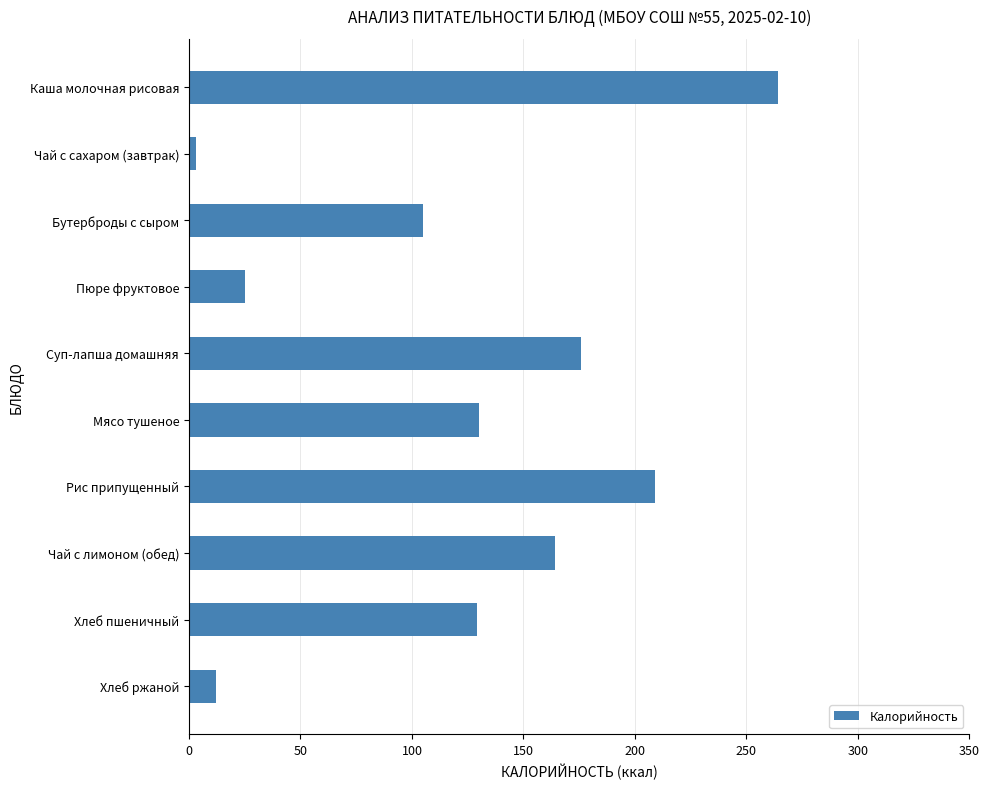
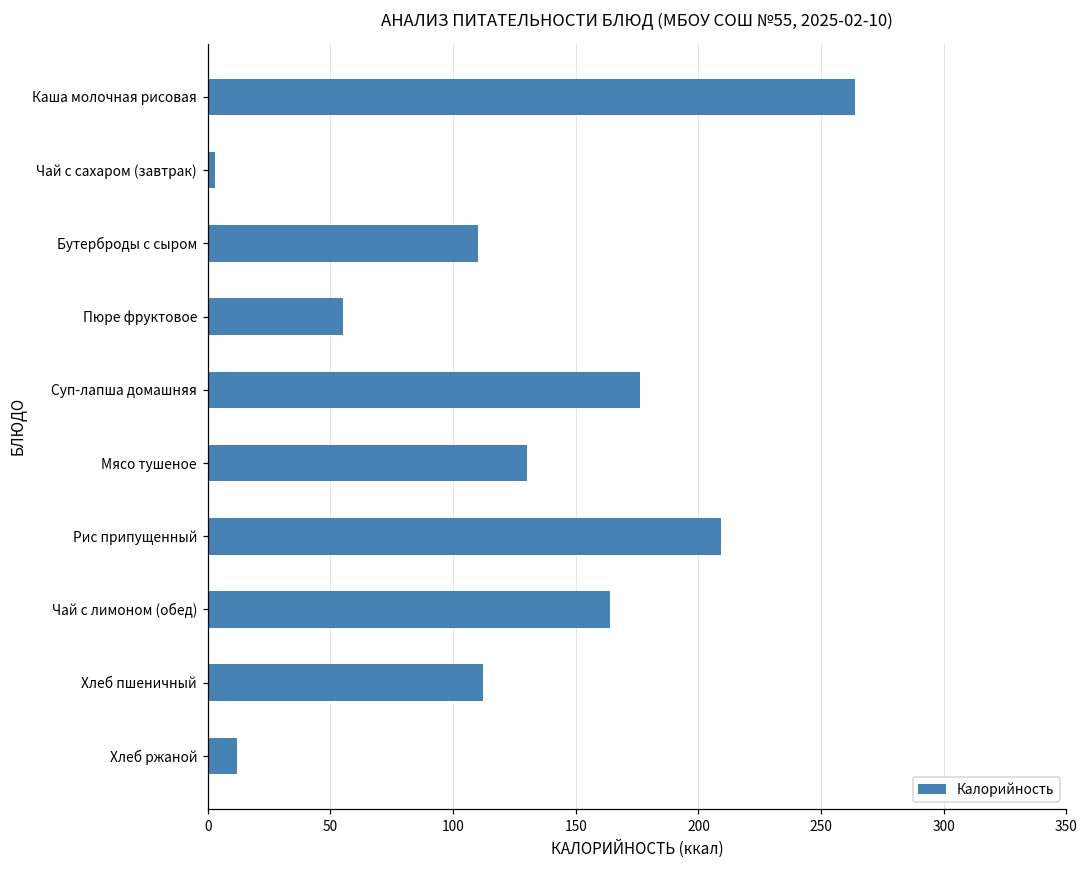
Бутерброды с сыром: 105 -> 110
Пюре фруктовое: 25 -> 55
Хлеб пшеничный: 129 -> 112
